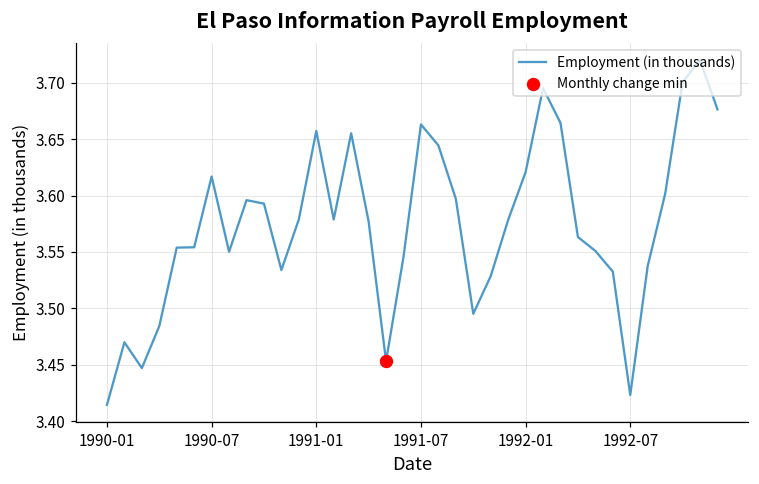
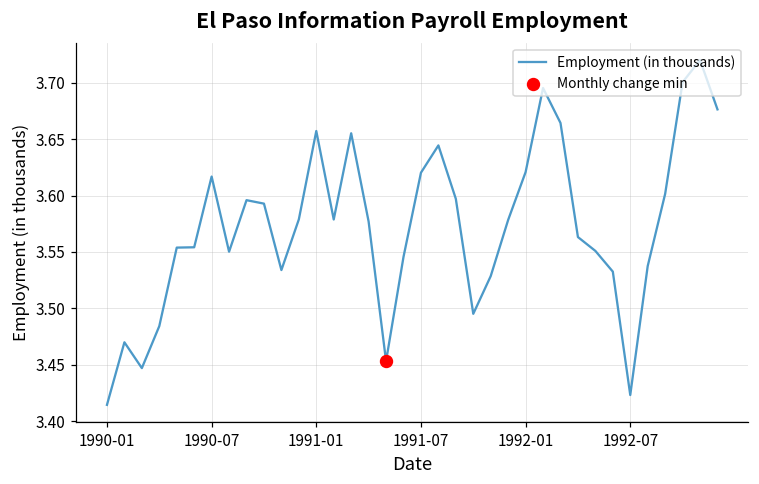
Employment (in thousands), 1991-07: 3.663 -> 3.620
